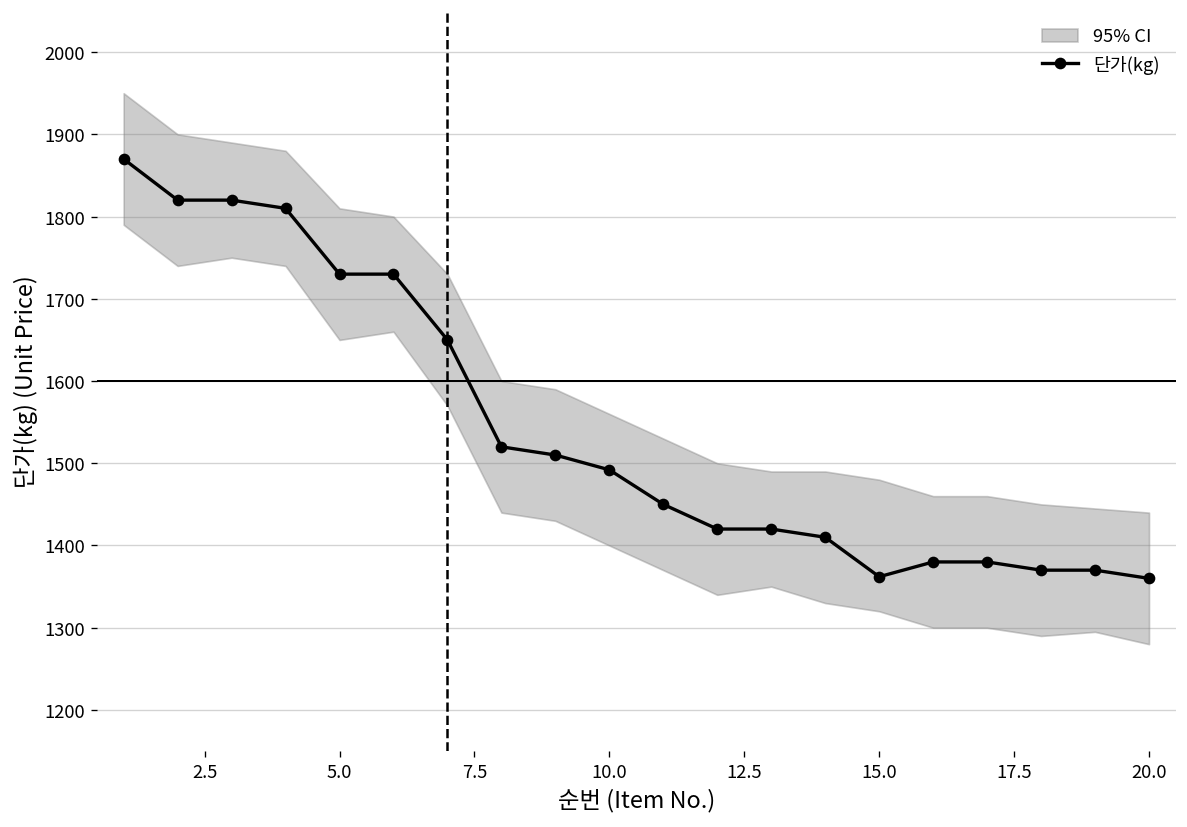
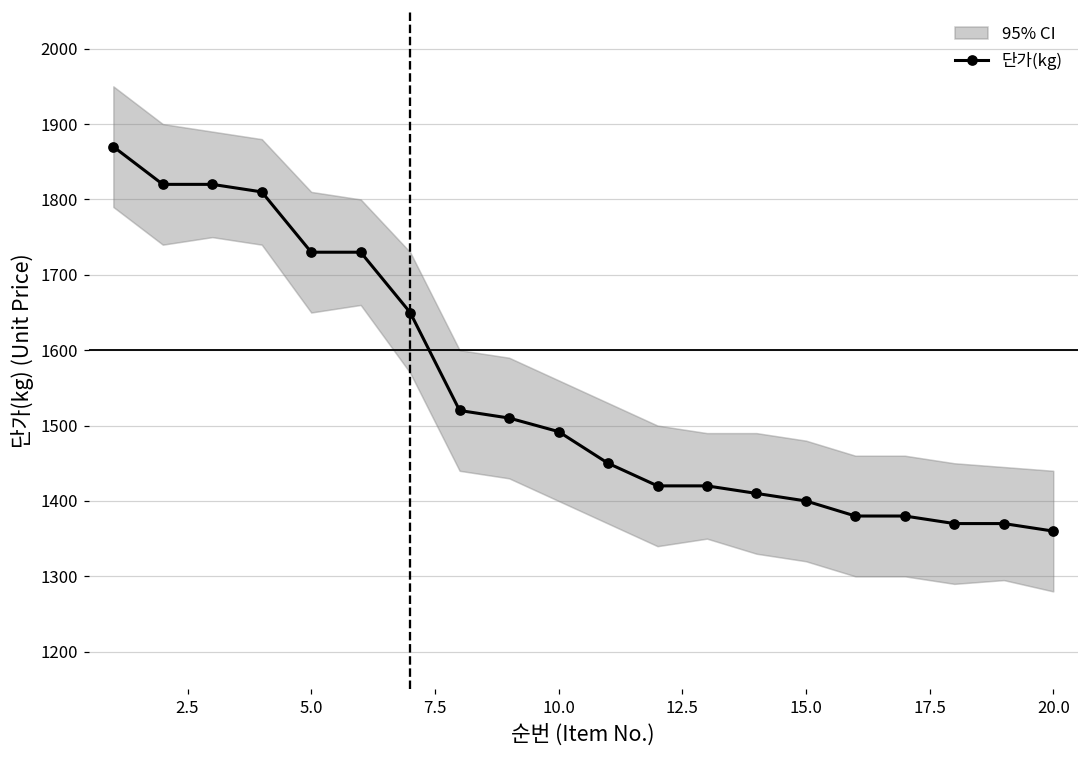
단가(kg), 15.0: 1360 -> 1400
